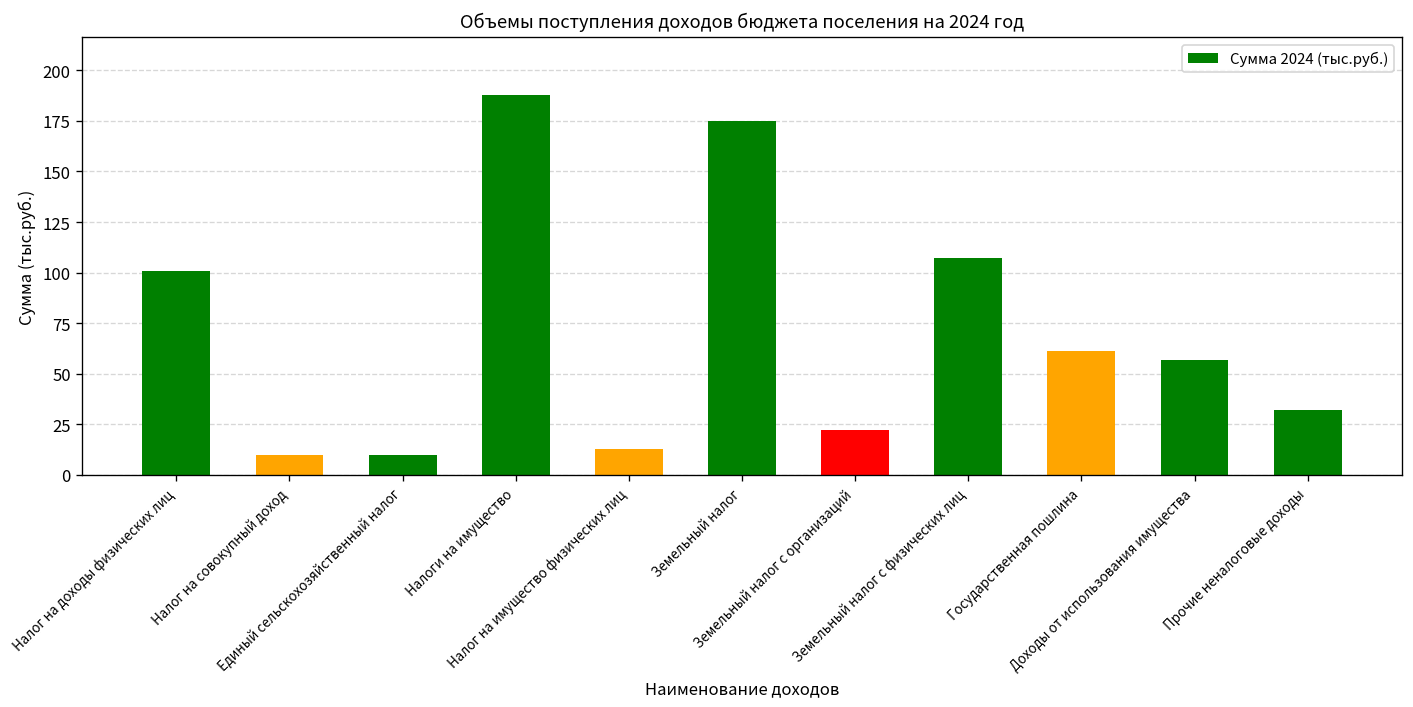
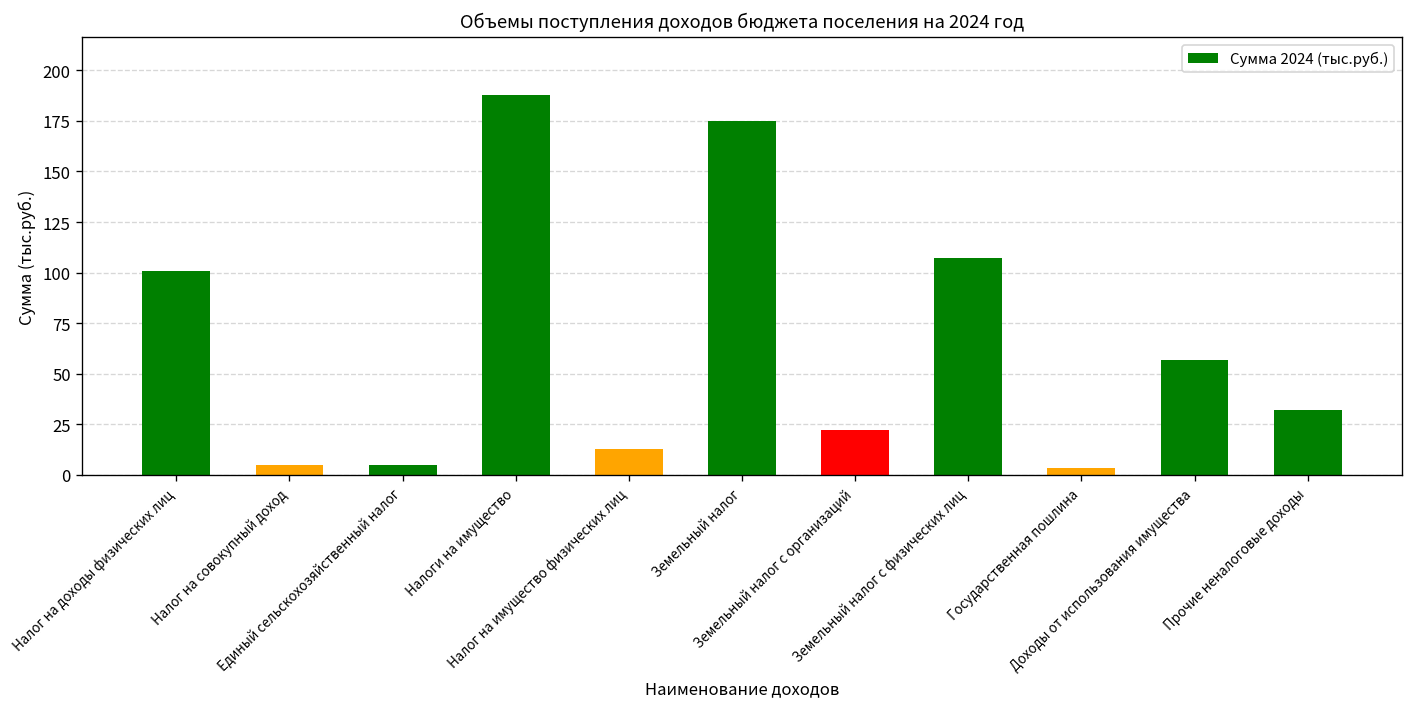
Налог на совокупный доход: 10 -> 5
Единый сельскохозяйственный налог: 10 -> 5
Государственная пошлина: 61 -> 3
